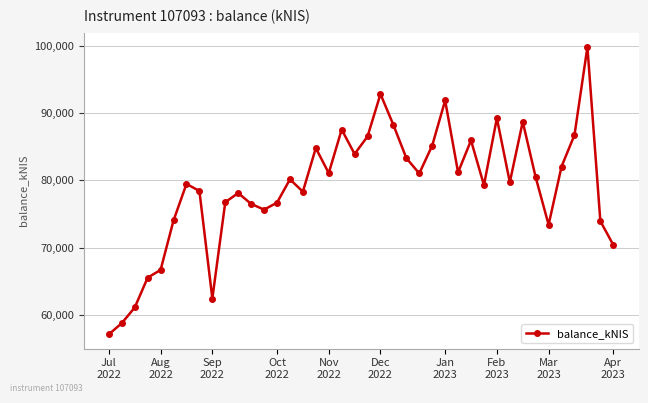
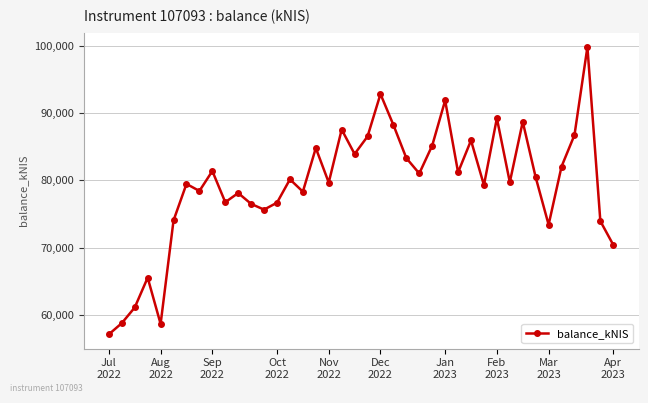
Aug 2022: 67,000 -> 59,000
Sep 2022: 62,000 -> 81,000
Nov 2022: 81,000 -> 80,000
